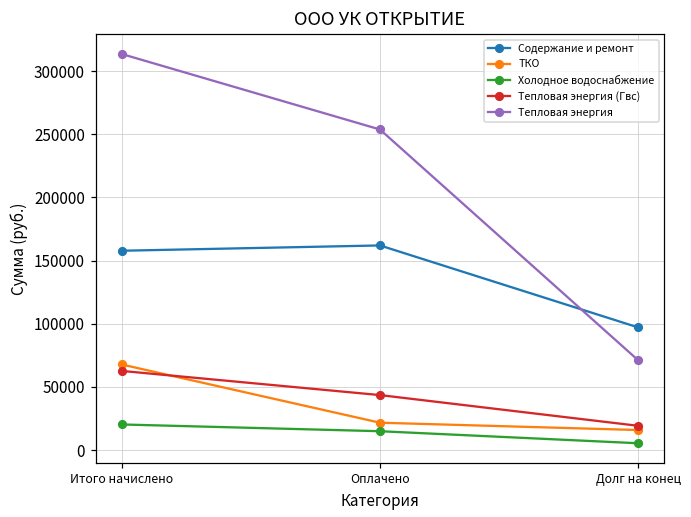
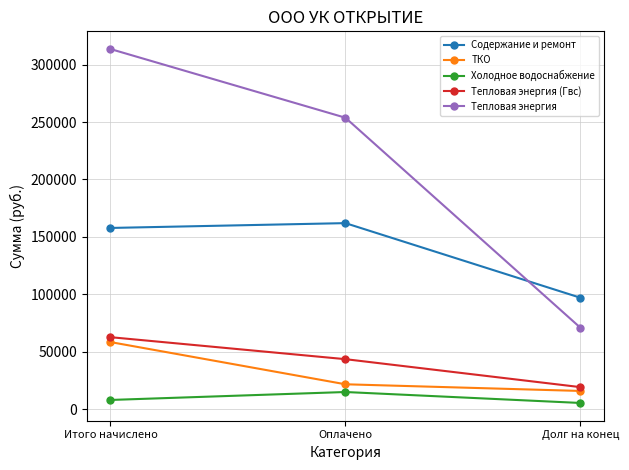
ТКО, Итого начислено: 68000 -> 58000
Холодное водоснабжение, Итого начислено: 20000 -> 8000
